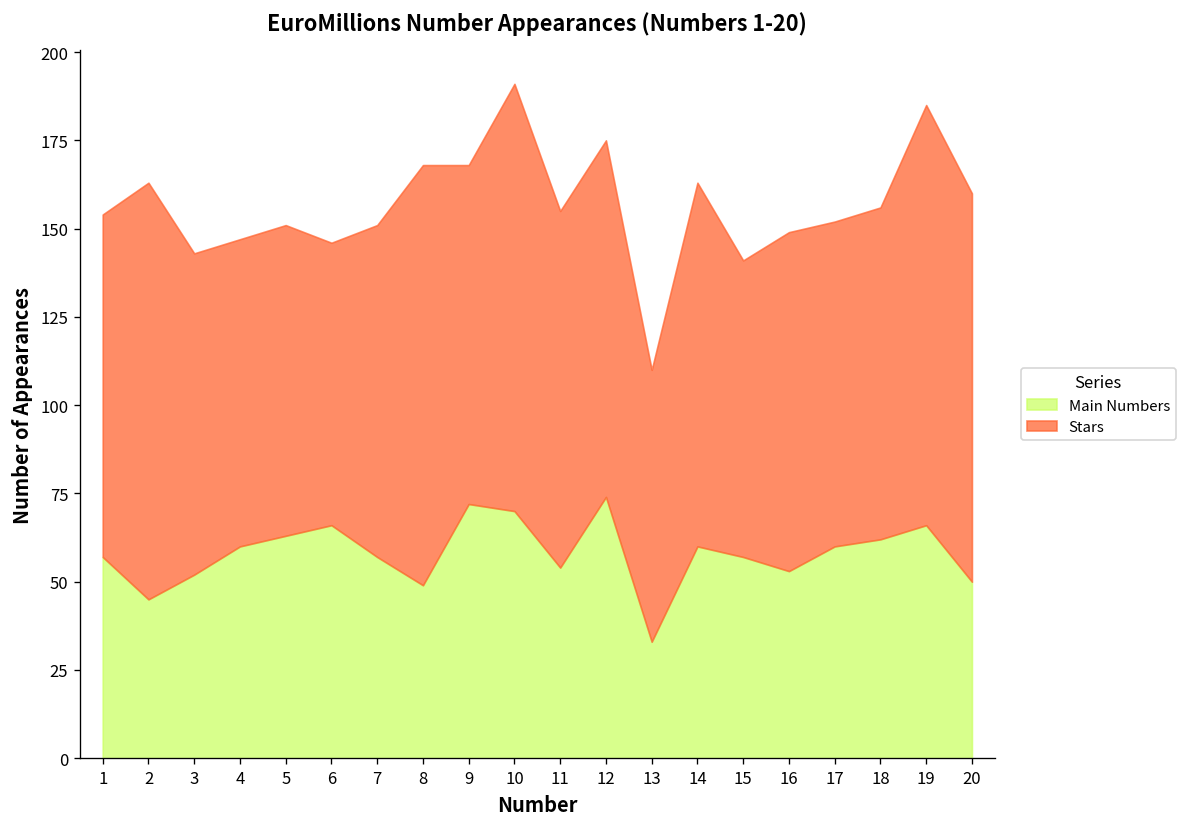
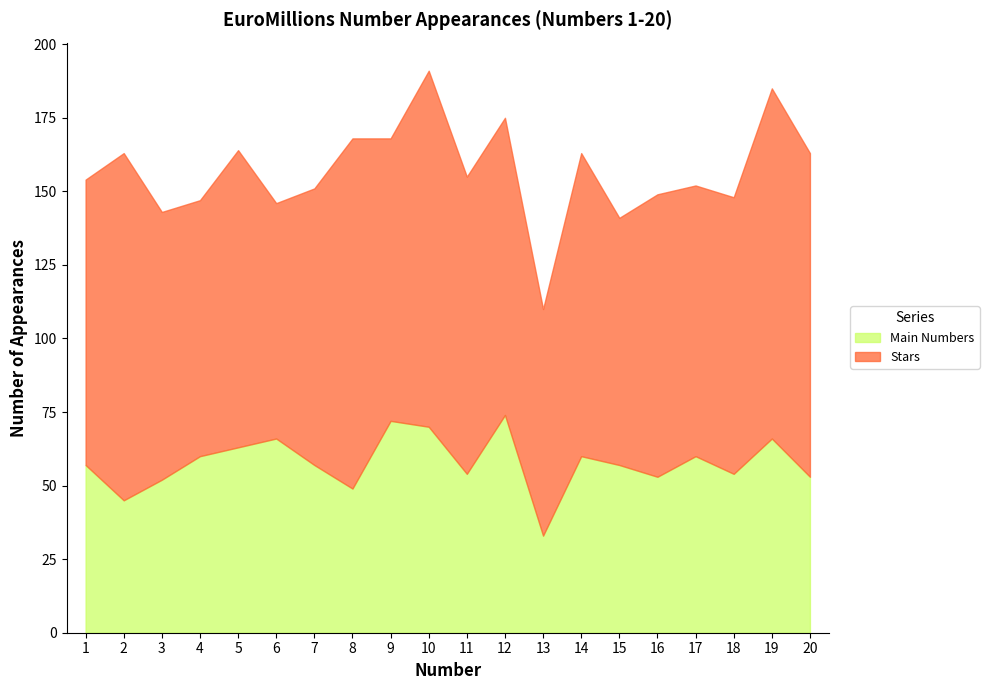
Stars, 5: 88 -> 101
Main Numbers, 18: 62 -> 54
Main Numbers, 20: 50 -> 53
